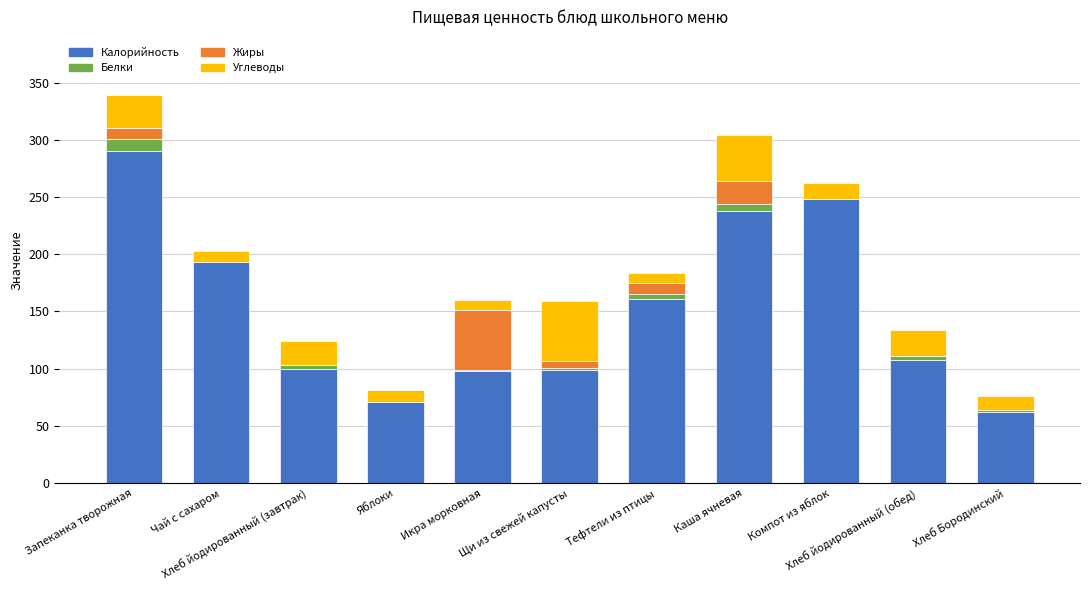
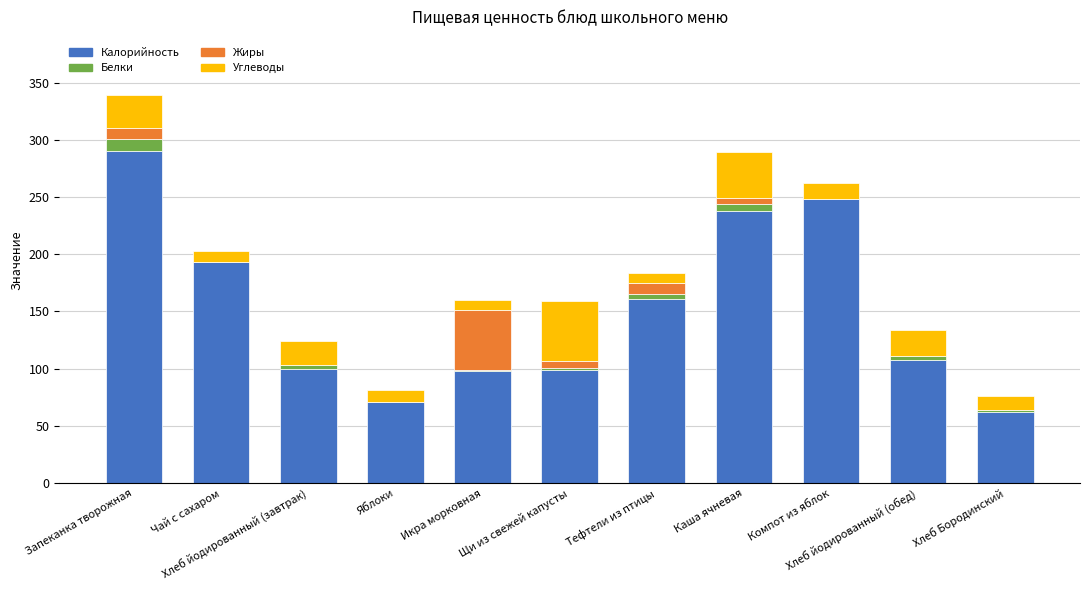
Жиры, Каша ячневая: 20 -> 5
